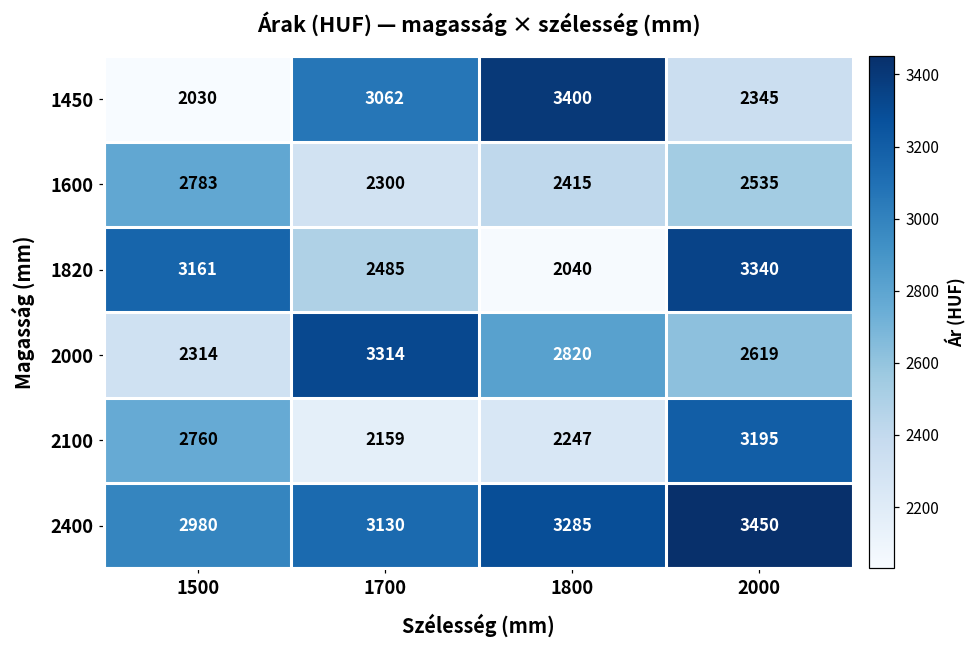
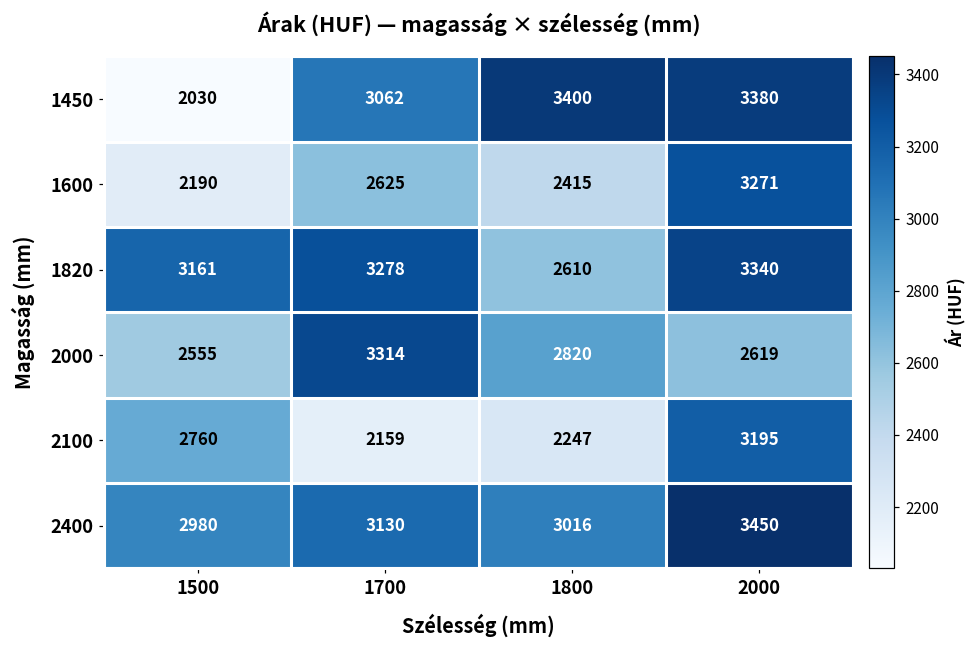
1450, 2000: 2345 -> 3380
1600, 1500: 2783 -> 2190
1600, 1700: 2300 -> 2625
1600, 2000: 2535 -> 3271
1820, 1700: 2485 -> 3278
1820, 1800: 2040 -> 2610
2000, 1500: 2314 -> 2555
2400, 1800: 3285 -> 3016
